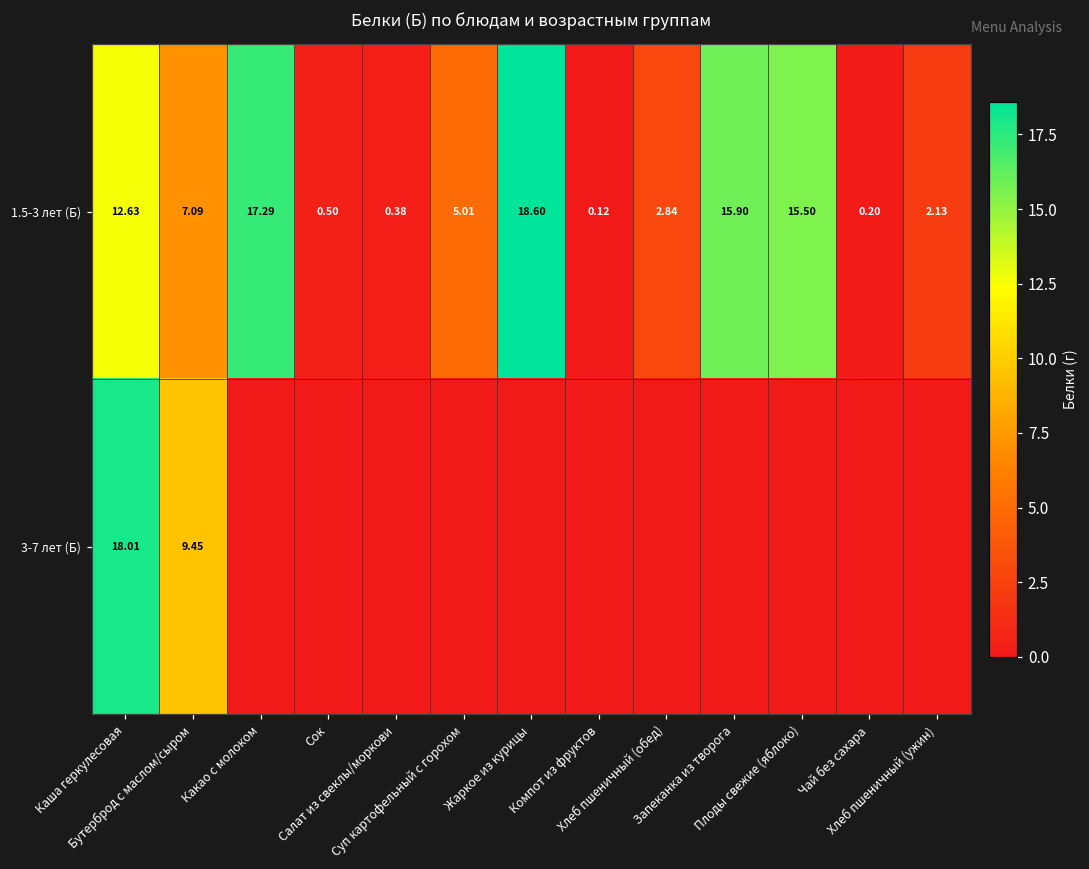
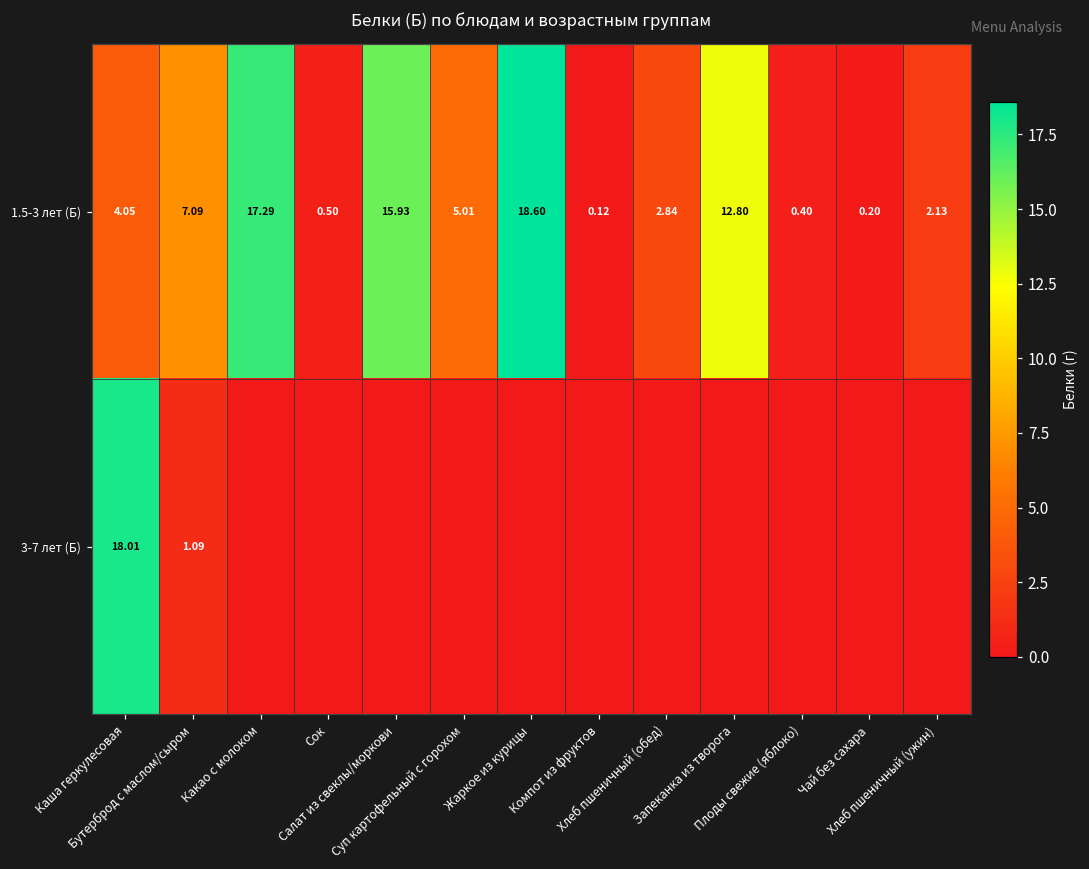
1.5-3 лет (Б), Каша геркулесовая: 12.63 -> 4.05
1.5-3 лет (Б), Салат из свеклы/моркови: 0.38 -> 15.93
1.5-3 лет (Б), Запеканка из творога: 15.90 -> 12.80
1.5-3 лет (Б), Плоды свежие (яблоко): 15.50 -> 0.40
3-7 лет (Б), Бутерброд с маслом/сыром: 9.45 -> 1.09
